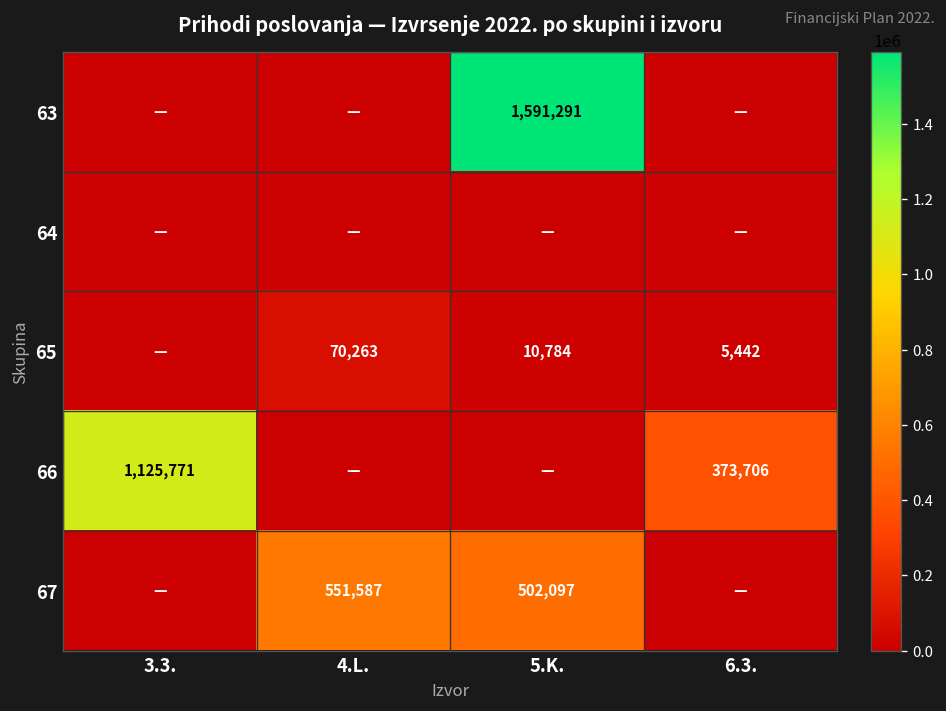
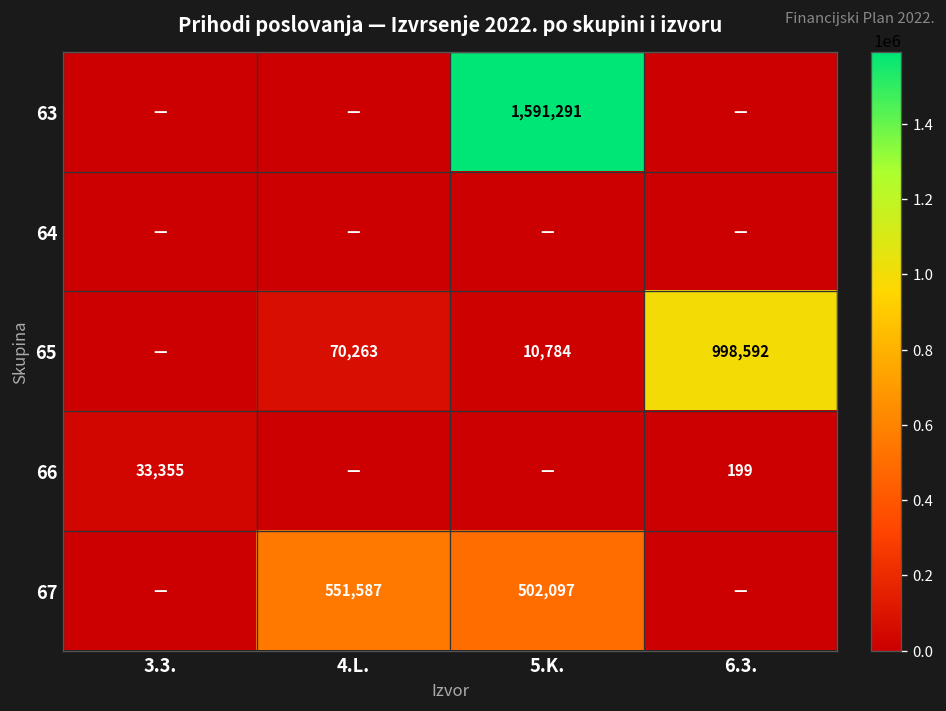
65, 6.3.: 5,442 -> 998,592
66, 3.3.: 1,125,771 -> 33,355
66, 6.3.: 373,706 -> 199
